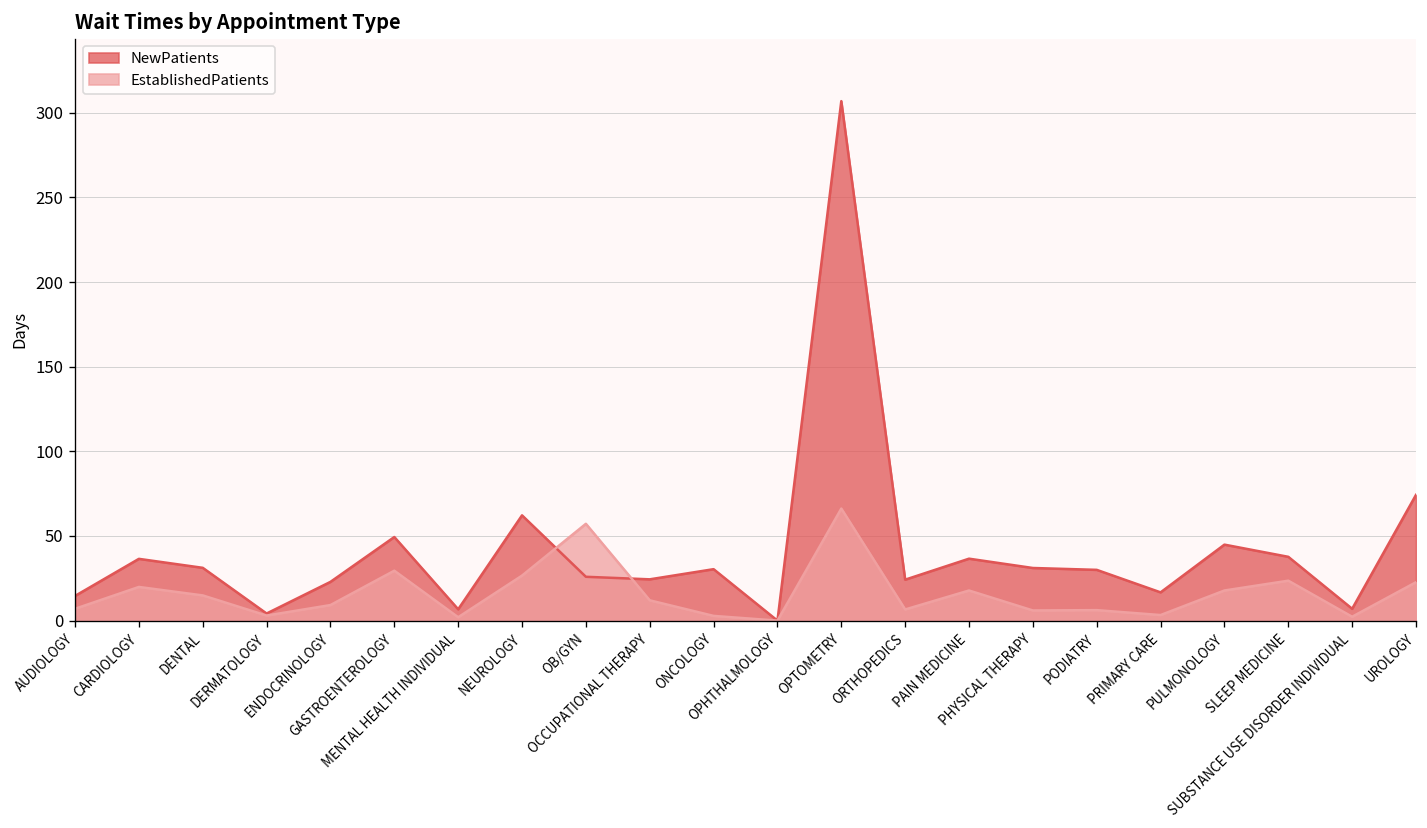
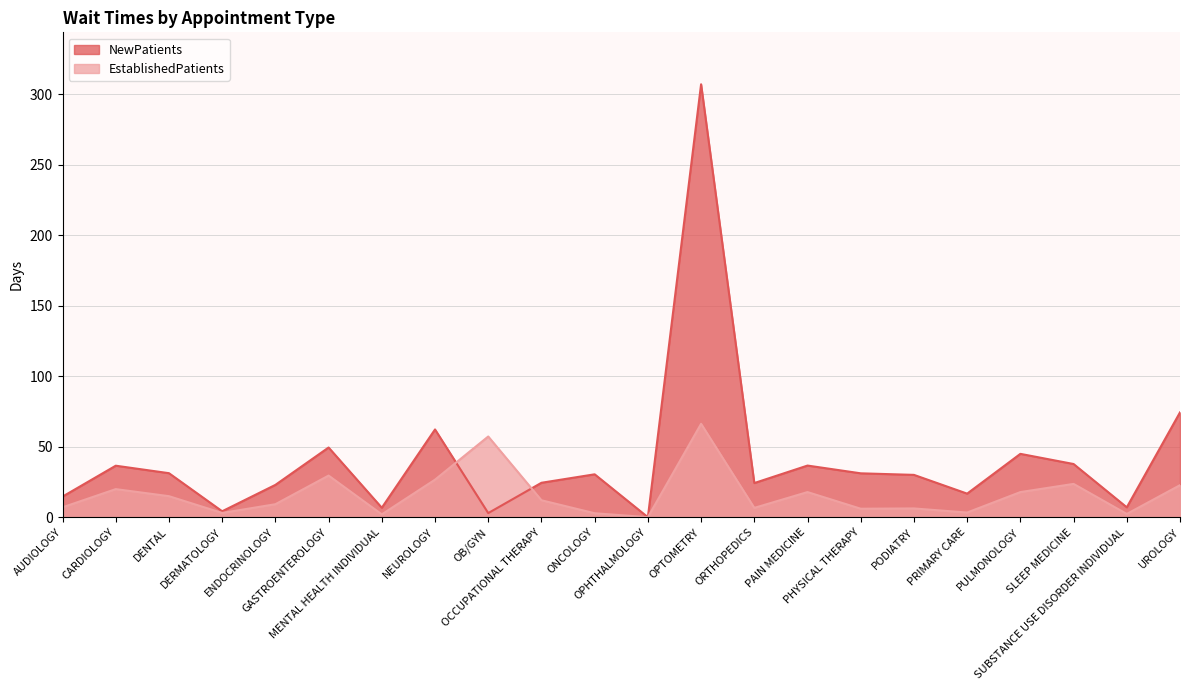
NewPatients, OB/GYN: 26 -> 3
